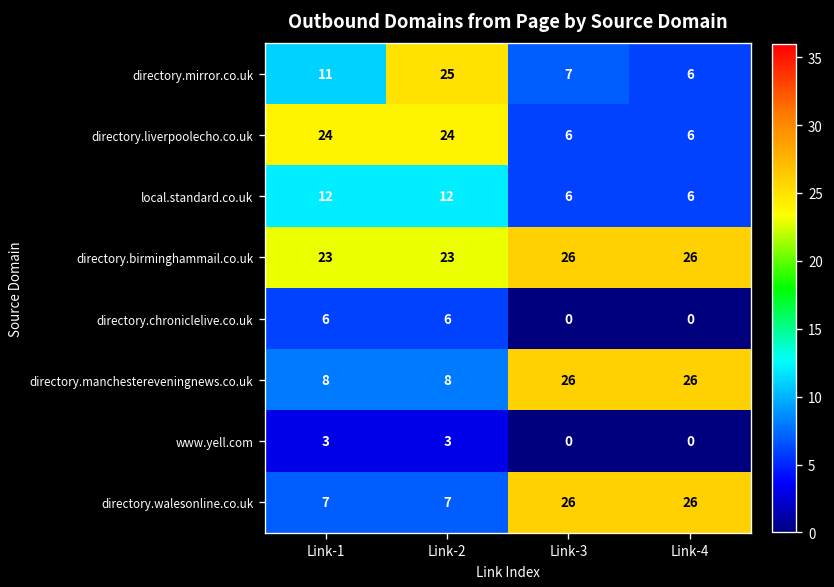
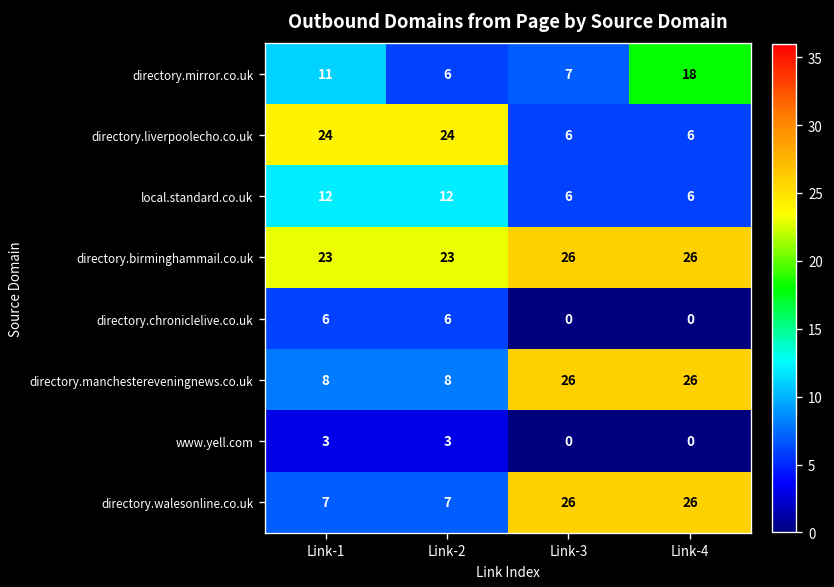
directory.mirror.co.uk, Link-2: 25 -> 6
directory.mirror.co.uk, Link-4: 6 -> 18
